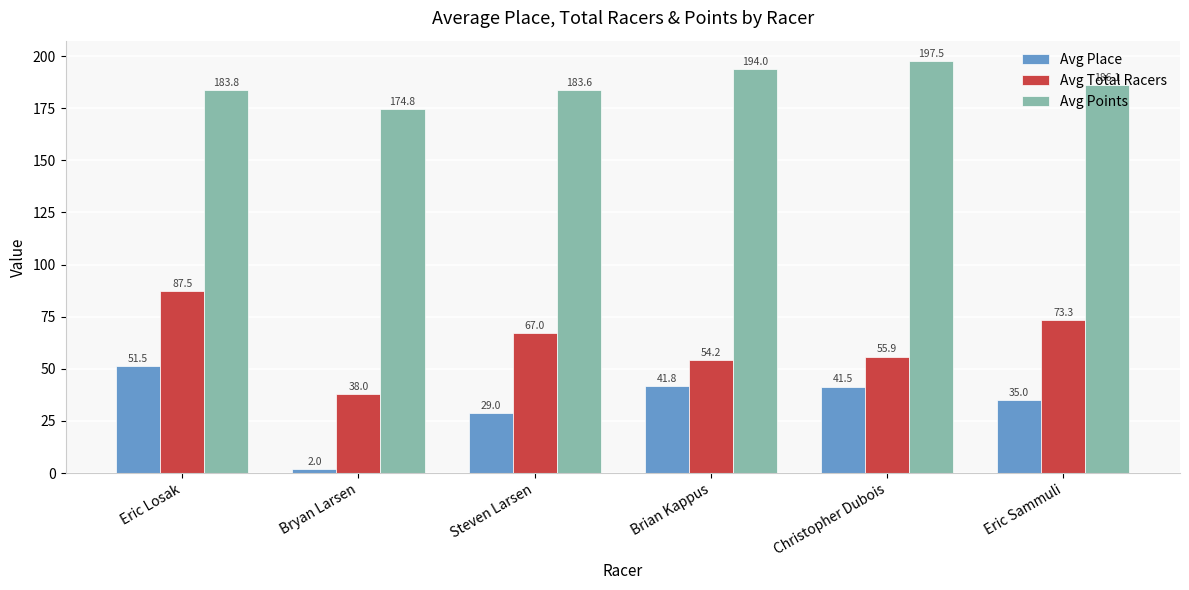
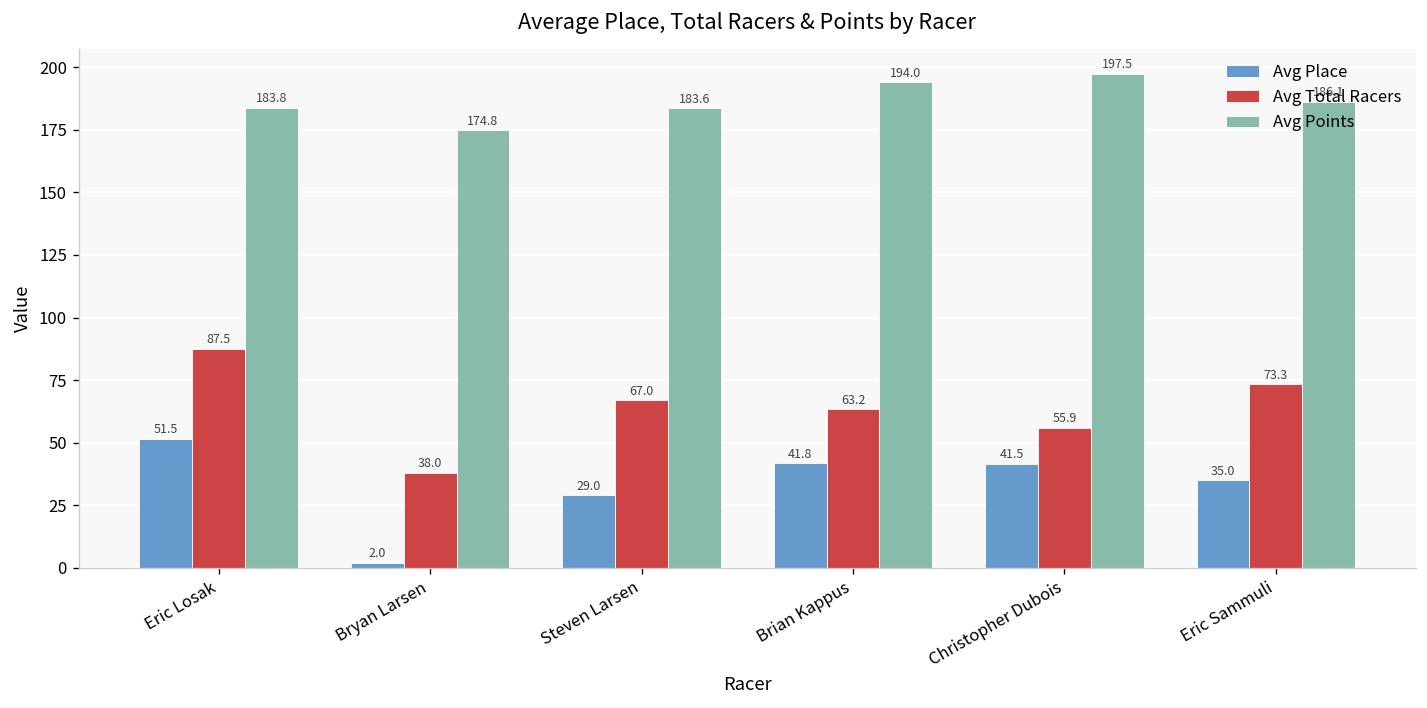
Avg Total Racers, Brian Kappus: 54.2 -> 63.2
